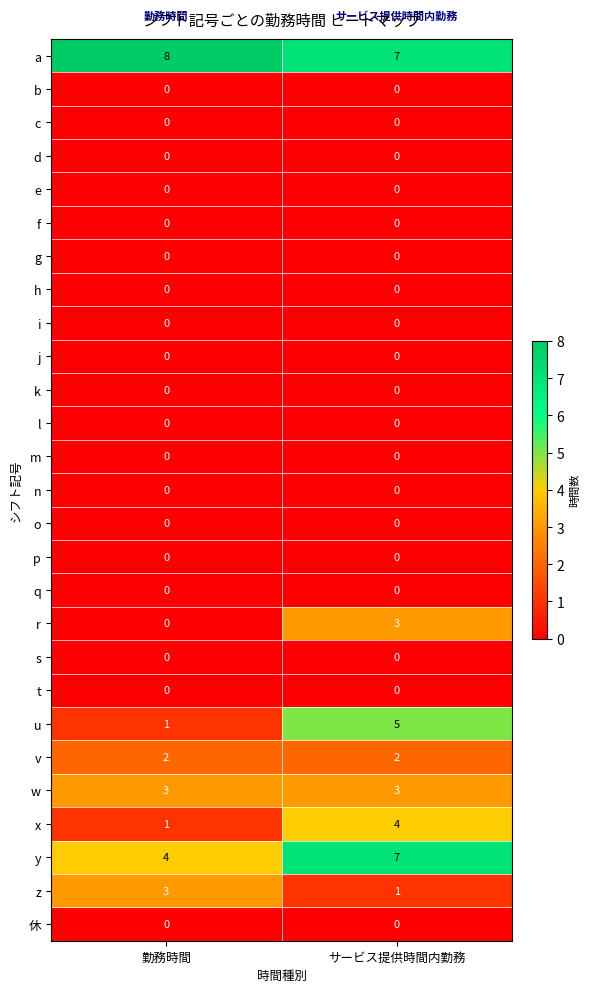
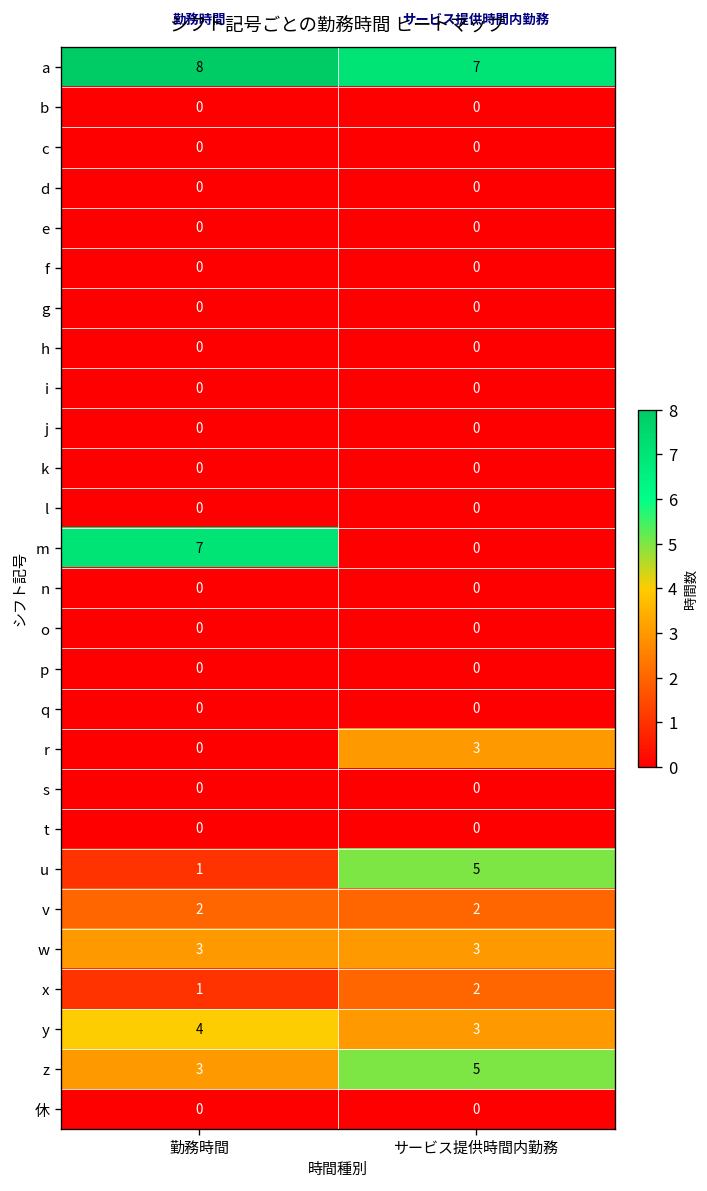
m, 勤務時間: 0 -> 7
x, サービス提供時間内勤務: 4 -> 2
y, サービス提供時間内勤務: 7 -> 3
z, サービス提供時間内勤務: 1 -> 5
